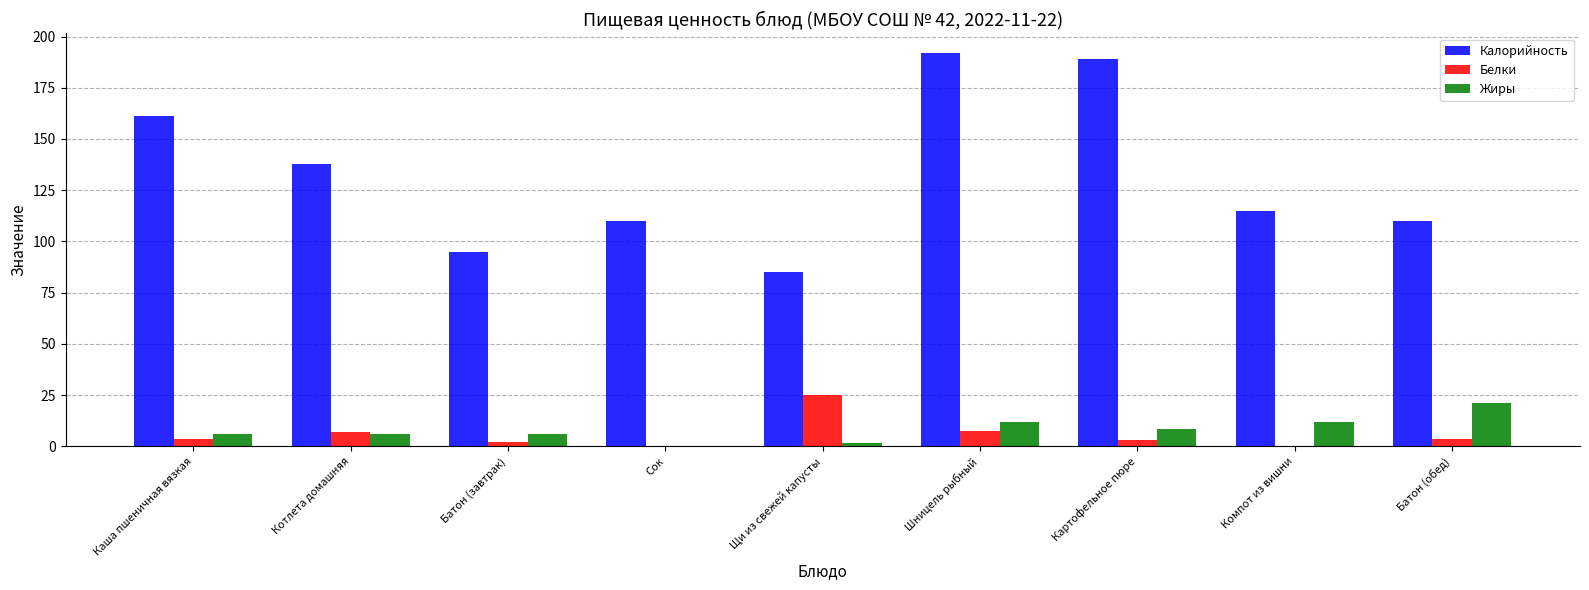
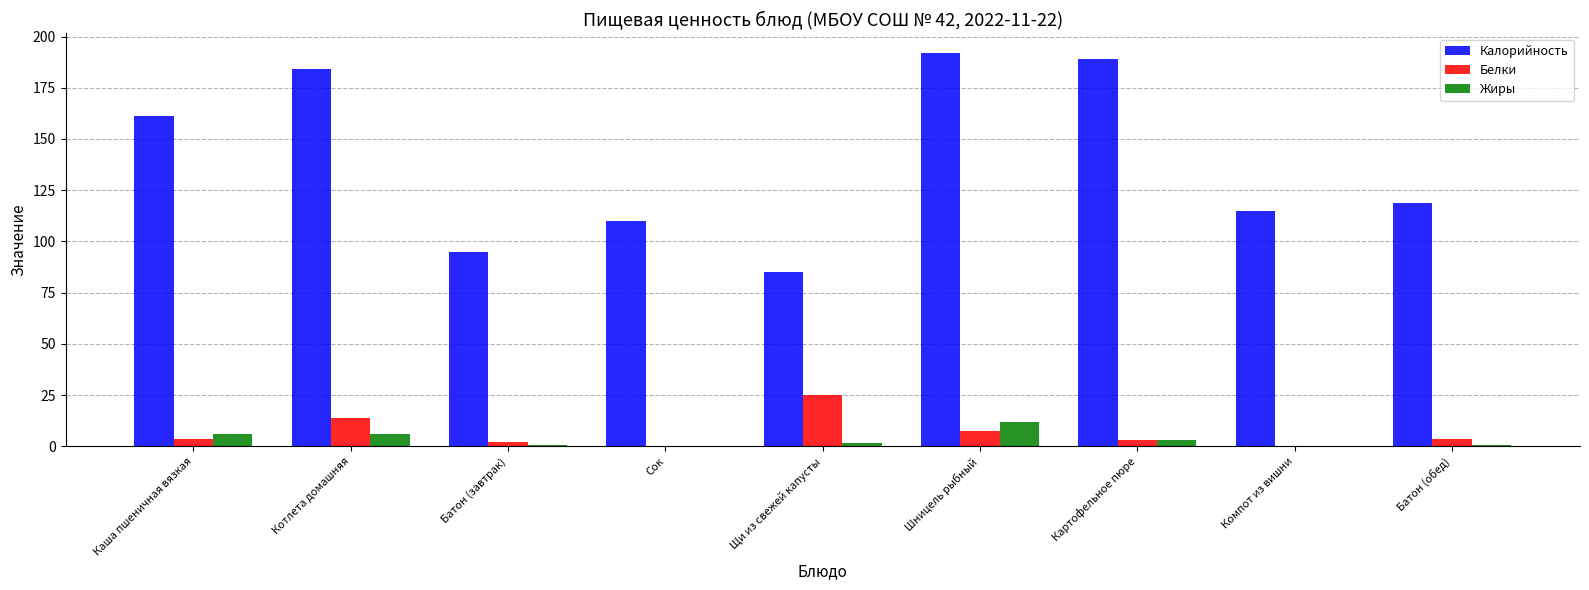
Калорийность, Котлета домашняя: 138 -> 184
Белки, Котлета домашняя: 7 -> 14
Жиры, Батон (завтрак): 6 -> 1
Жиры, Картофельное пюре: 8 -> 3
Жиры, Компот из вишни: 12 -> 0
Калорийность, Батон (обед): 110 -> 119
Жиры, Батон (обед): 21 -> 1
